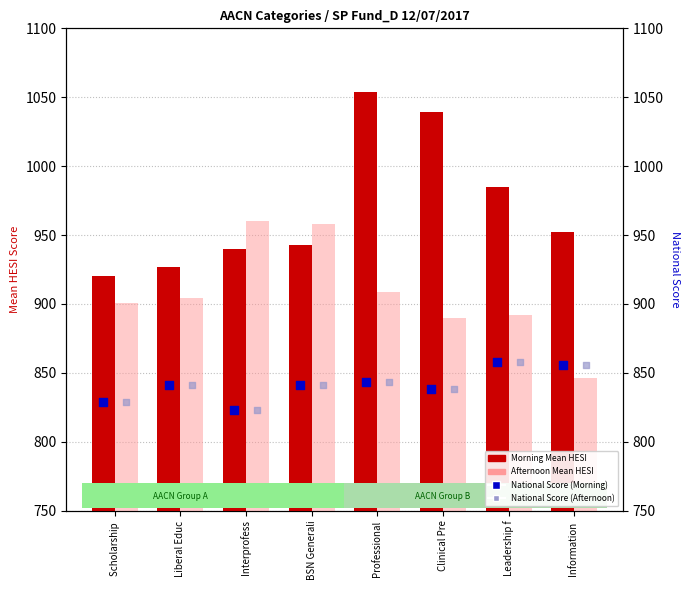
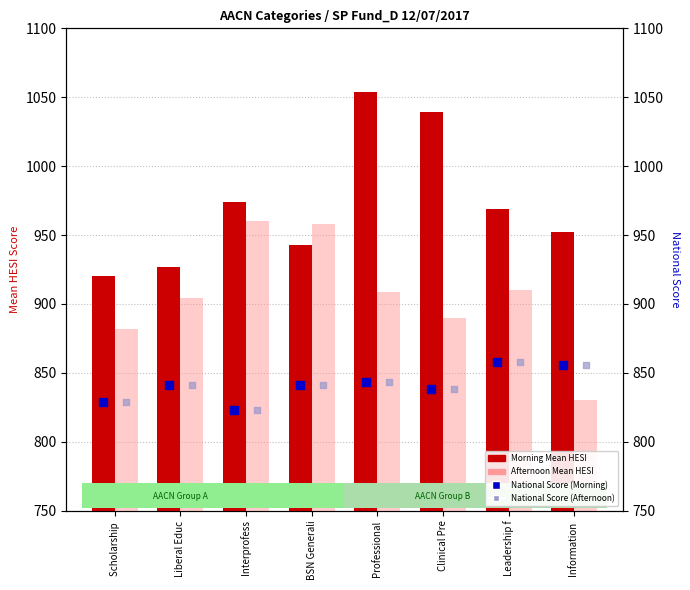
Afternoon Mean HESI, Scholarship: 901 -> 882
Morning Mean HESI, Interprofess: 940 -> 974
Morning Mean HESI, Leadership f: 985 -> 969
Afternoon Mean HESI, Leadership f: 892 -> 910
Afternoon Mean HESI, Information: 846 -> 830
